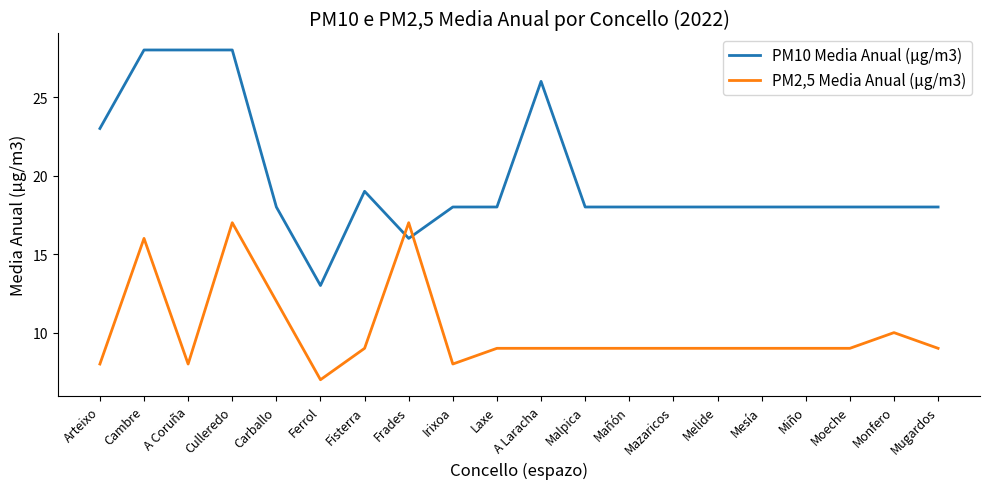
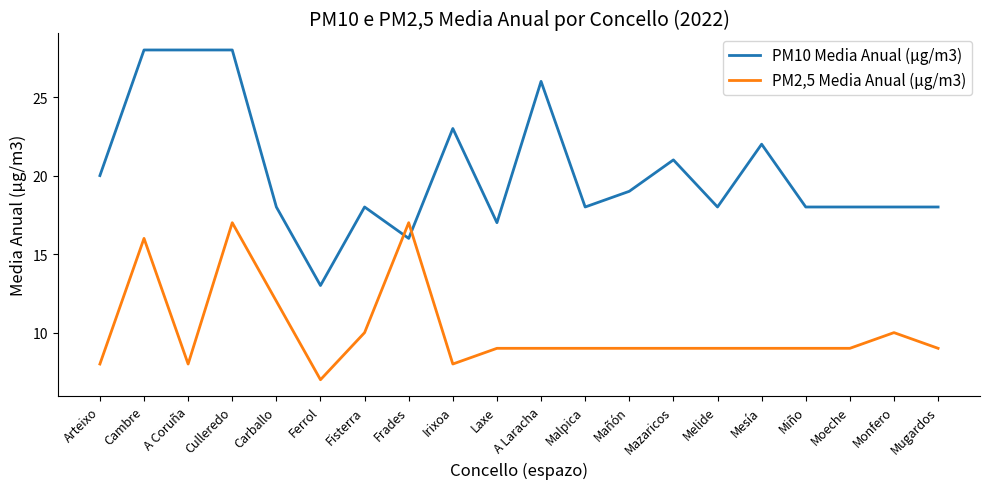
PM10 Media Anual (µg/m3), Arteixo: 23 -> 20
PM10 Media Anual (µg/m3), Fisterra: 19 -> 18
PM2,5 Media Anual (µg/m3), Fisterra: 9 -> 10
PM10 Media Anual (µg/m3), Irixoa: 18 -> 23
PM10 Media Anual (µg/m3), Laxe: 18 -> 17
PM10 Media Anual (µg/m3), Mañón: 18 -> 19
PM10 Media Anual (µg/m3), Mazaricos: 18 -> 21
PM10 Media Anual (µg/m3), Mesía: 18 -> 22
